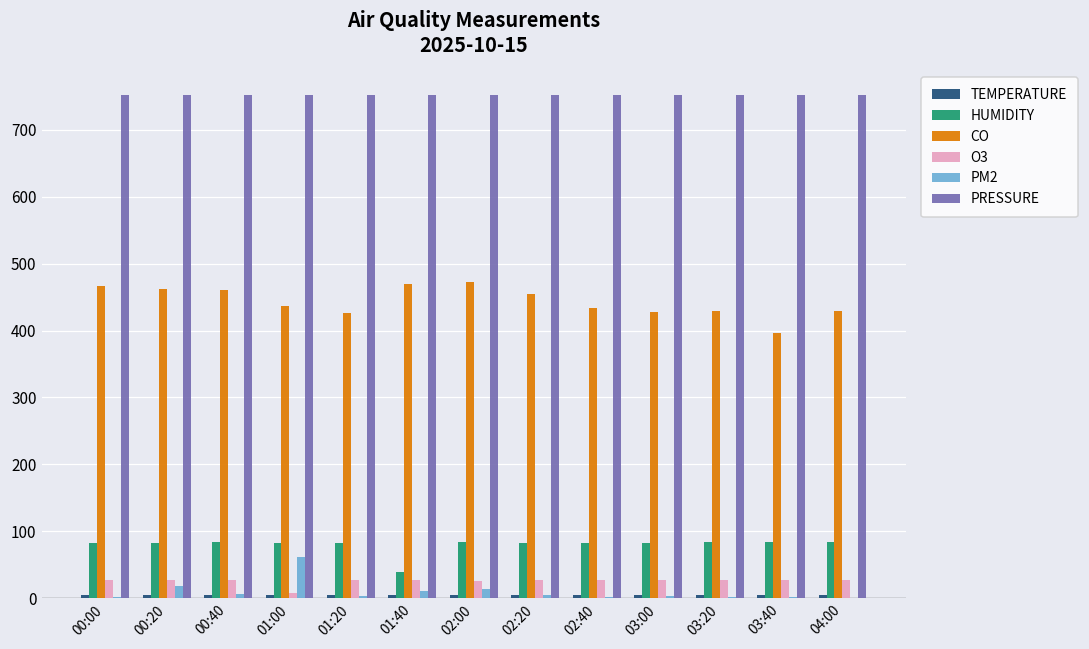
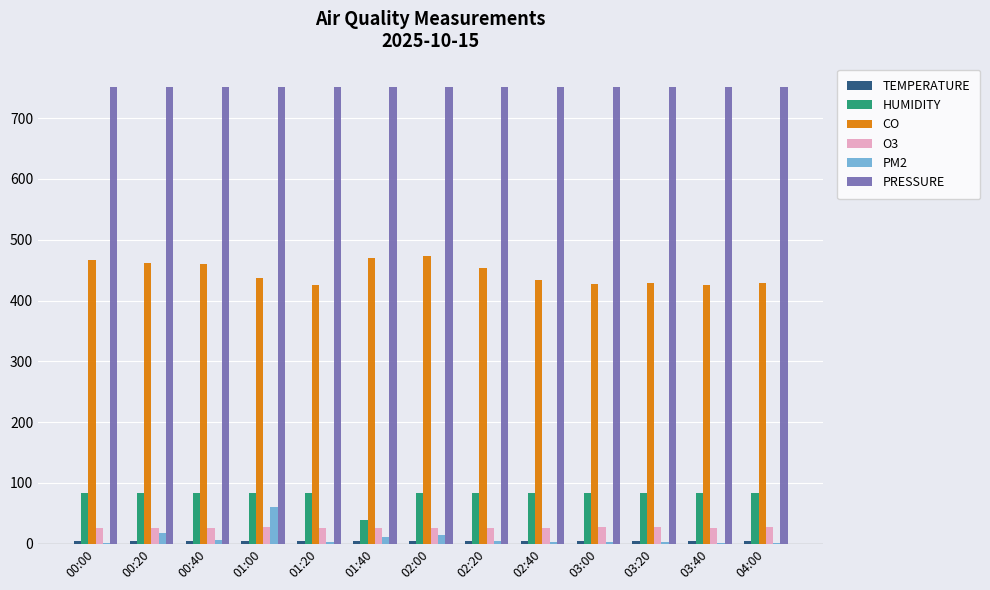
O3, 01:00: 10 -> 30
CO, 03:40: 400 -> 430
